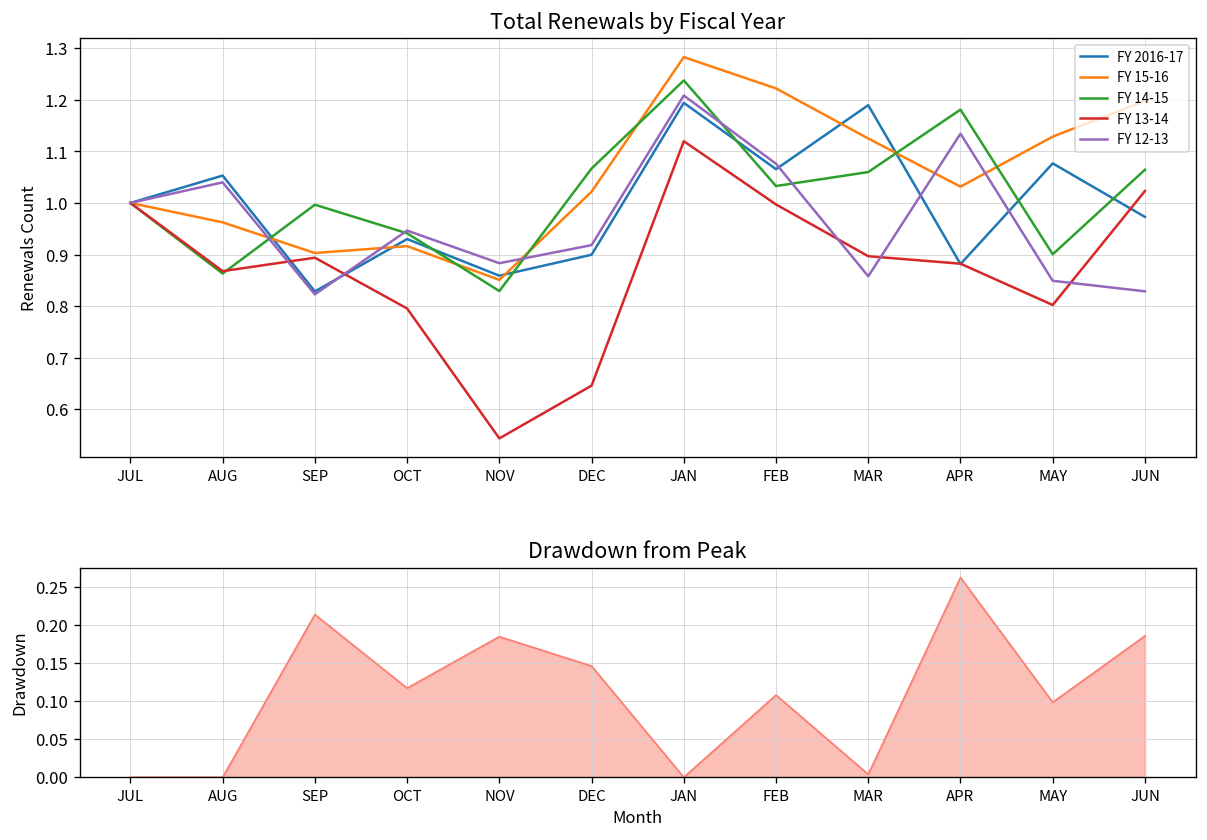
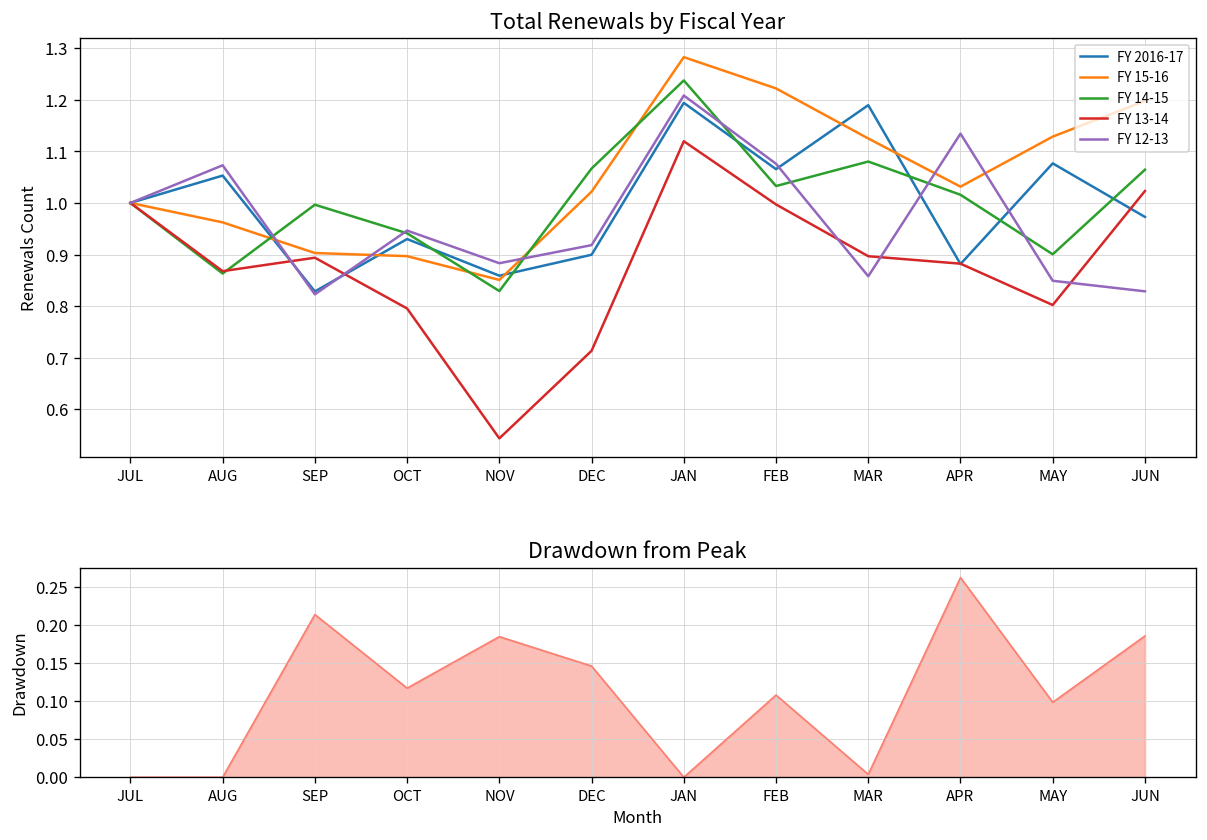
Total Renewals by Fiscal Year, FY 12-13, AUG: 1.04 -> 1.07
Total Renewals by Fiscal Year, FY 15-16, OCT: 0.92 -> 0.90
Total Renewals by Fiscal Year, FY 13-14, DEC: 0.65 -> 0.71
Total Renewals by Fiscal Year, FY 14-15, MAR: 1.06 -> 1.08
Total Renewals by Fiscal Year, FY 14-15, APR: 1.18 -> 1.02
